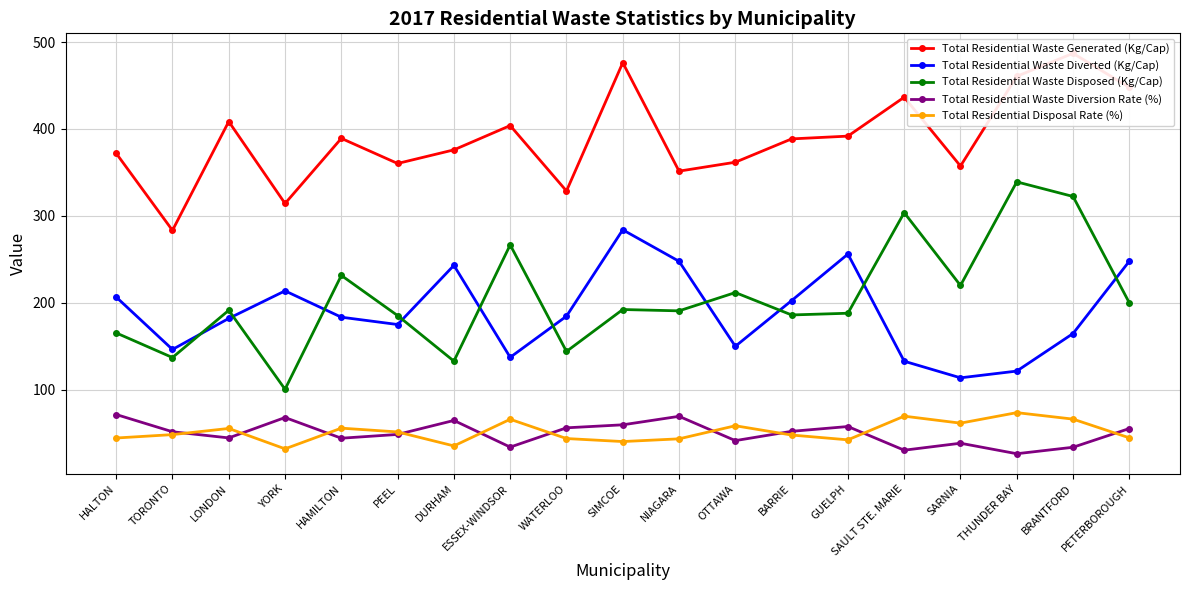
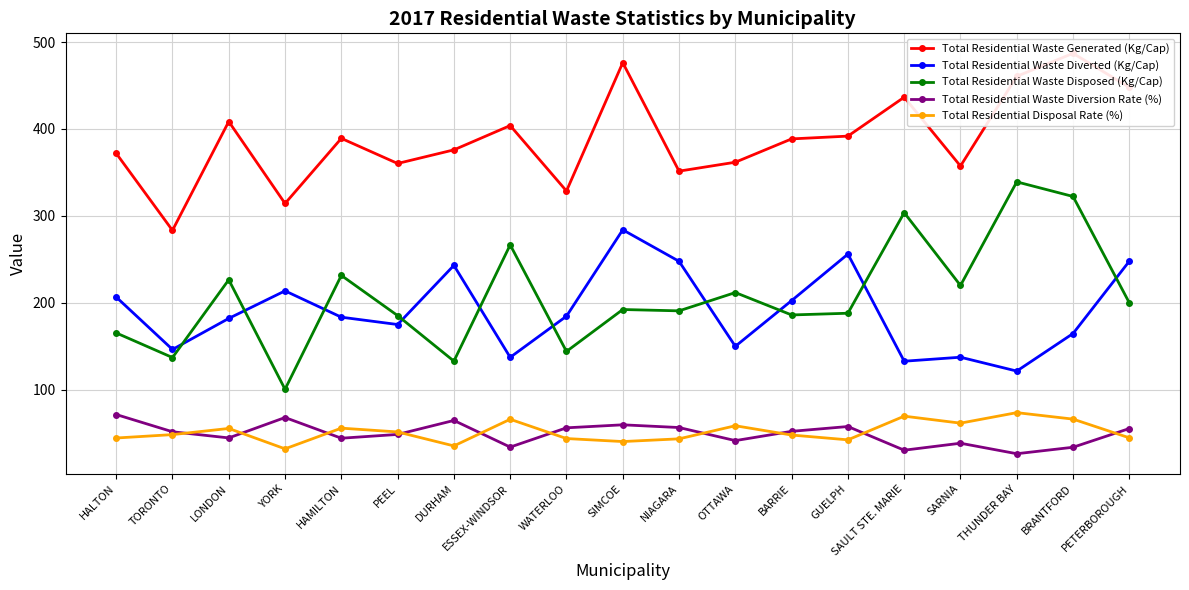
Total Residential Waste Disposed (Kg/Cap), LONDON: 190 -> 230
Total Residential Waste Diversion Rate (%), NIAGARA: 70 -> 60
Total Residential Waste Diverted (Kg/Cap), SARNIA: 110 -> 140
